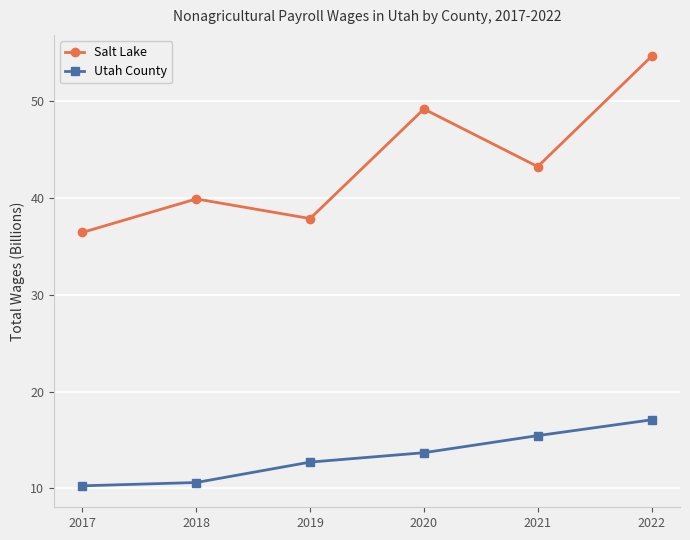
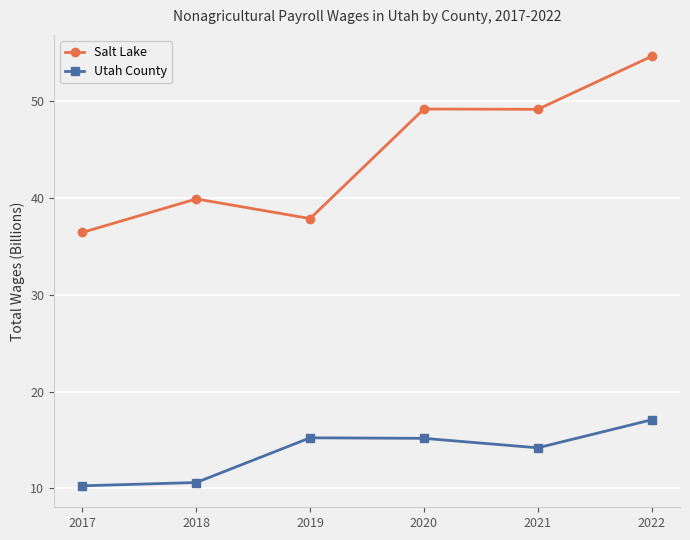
Utah County, 2019: 13 -> 15
Utah County, 2020: 14 -> 15
Salt Lake, 2021: 43 -> 49
Utah County, 2021: 15 -> 14
